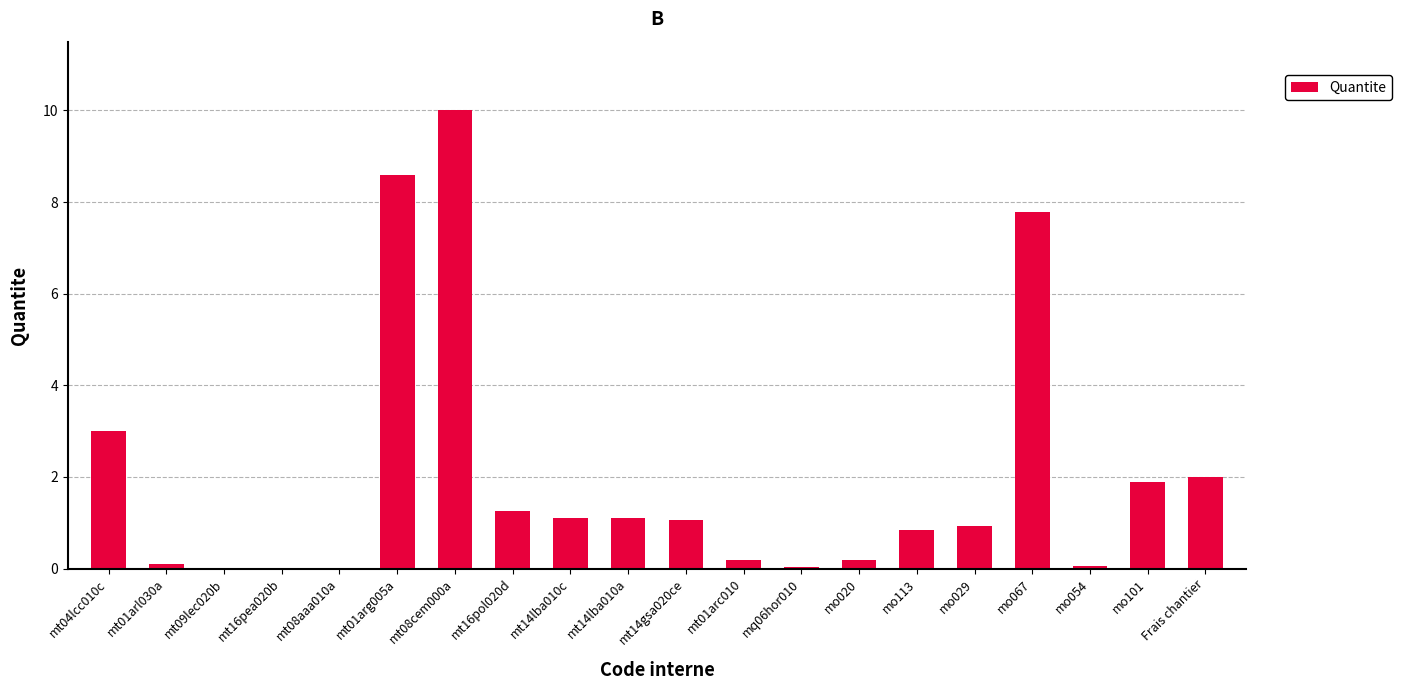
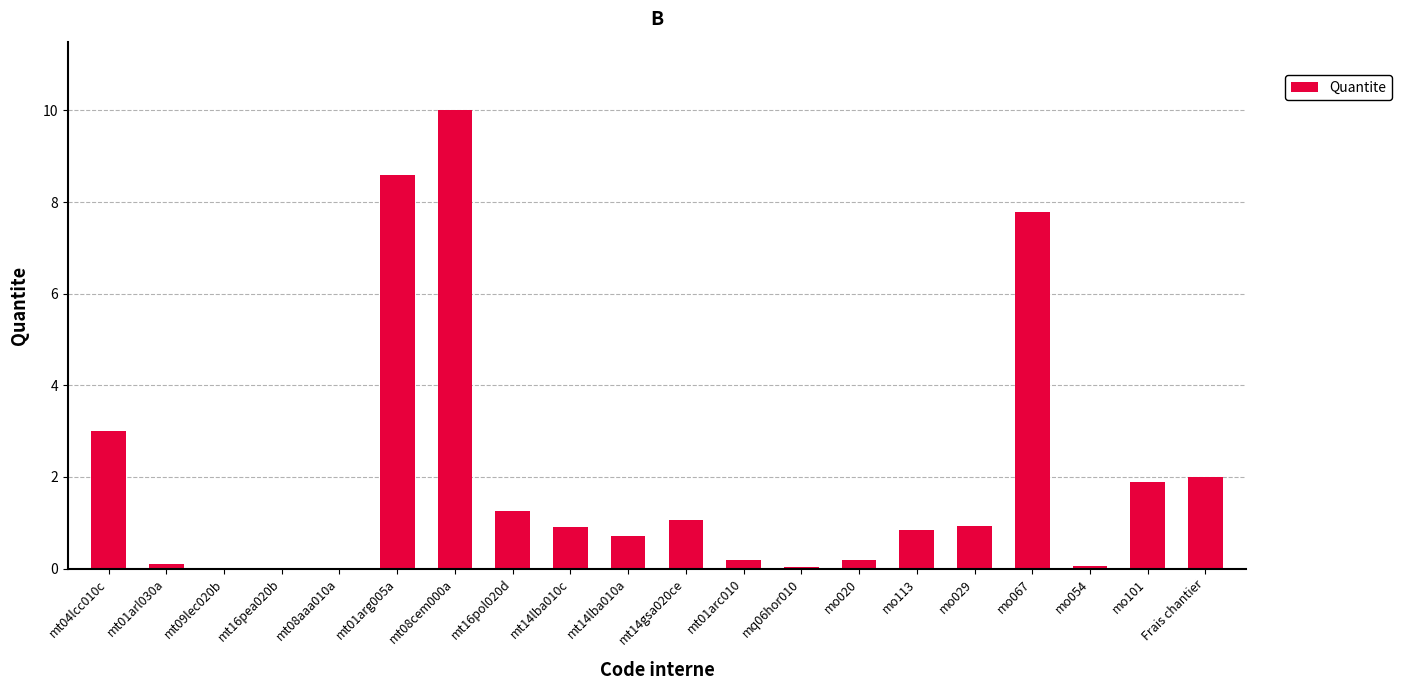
mt14lba010c: 1.1 -> 0.9
mt14lba010a: 1.1 -> 0.7
